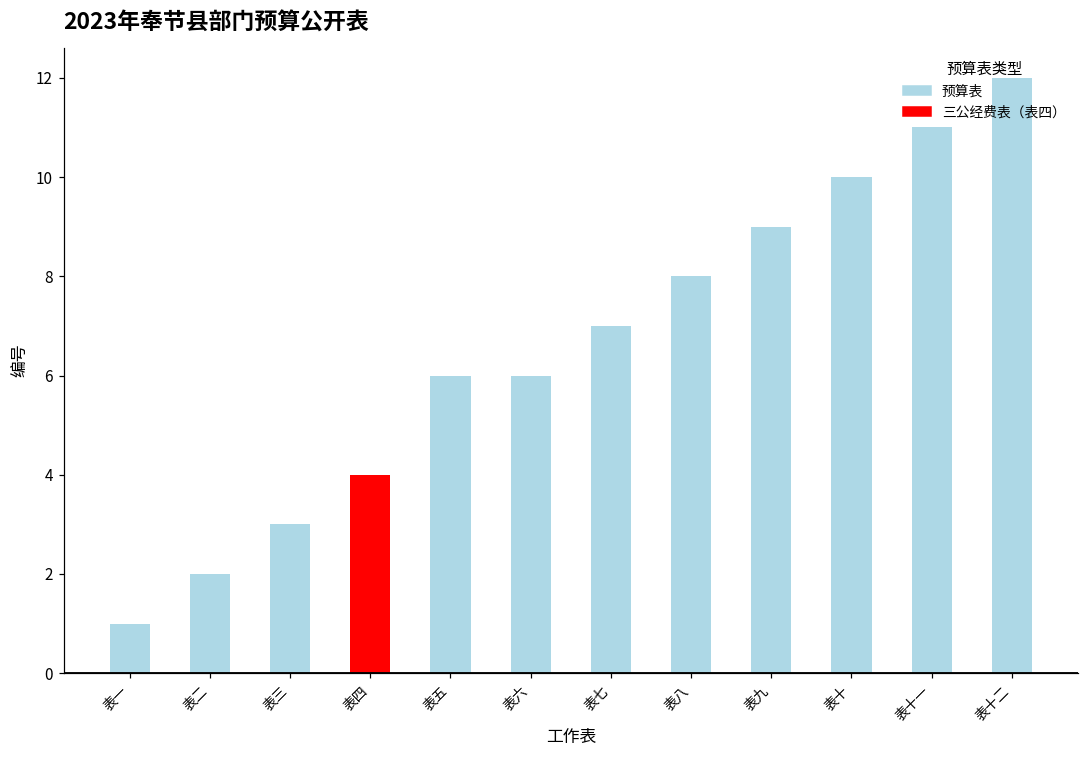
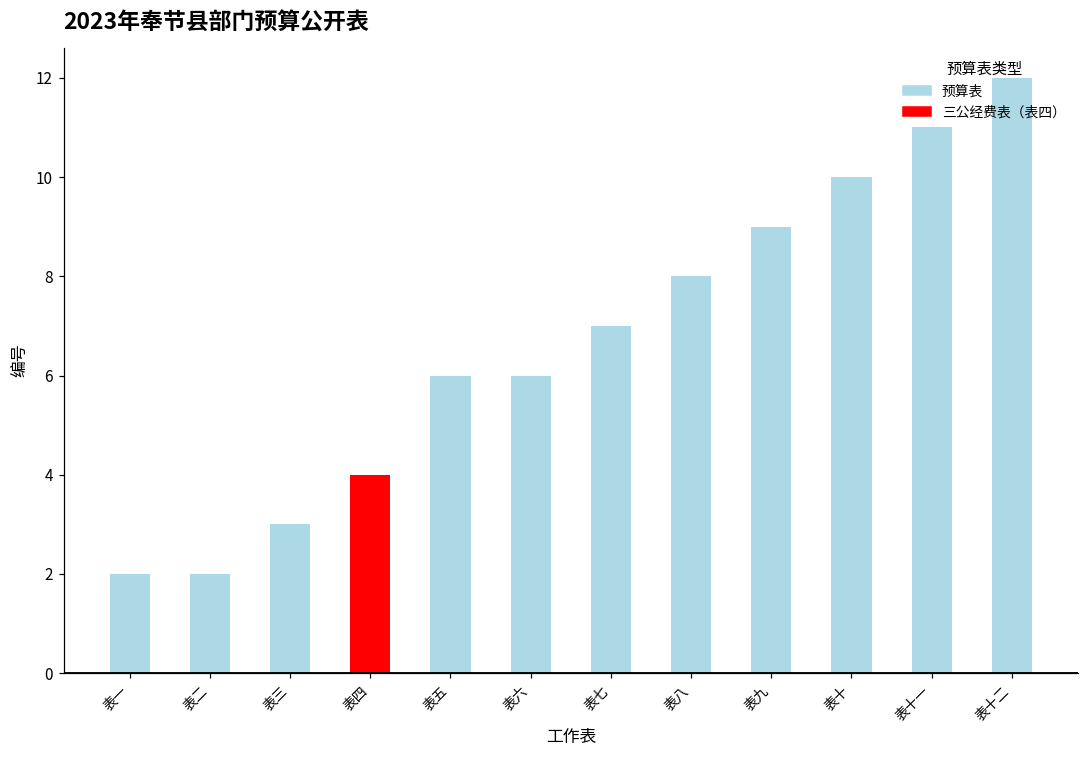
表一: 1 -> 2
